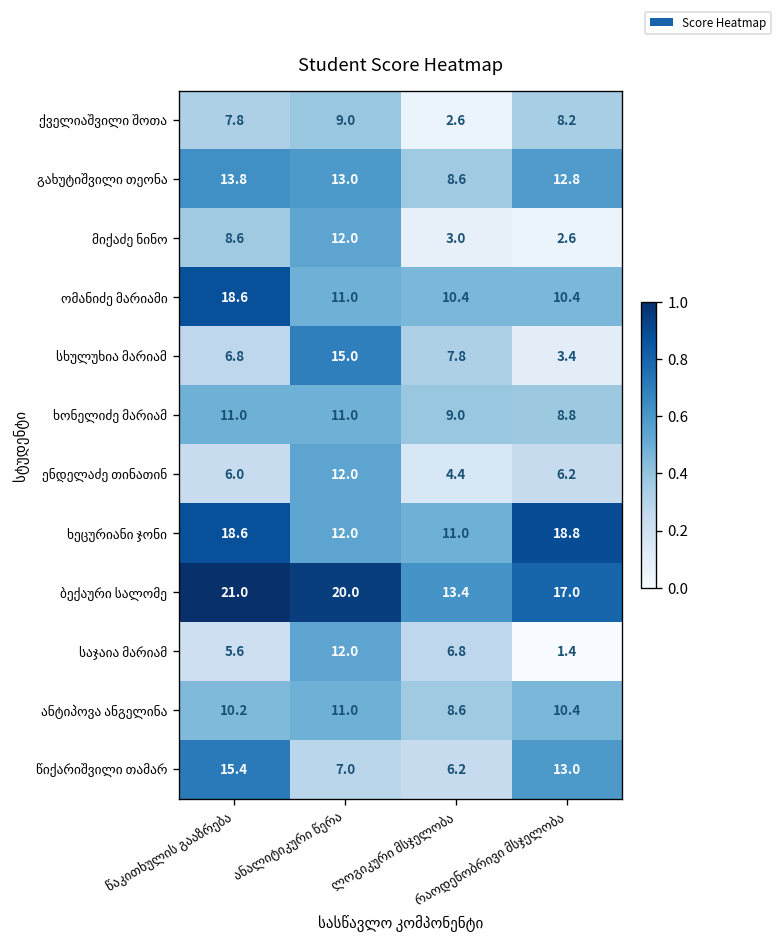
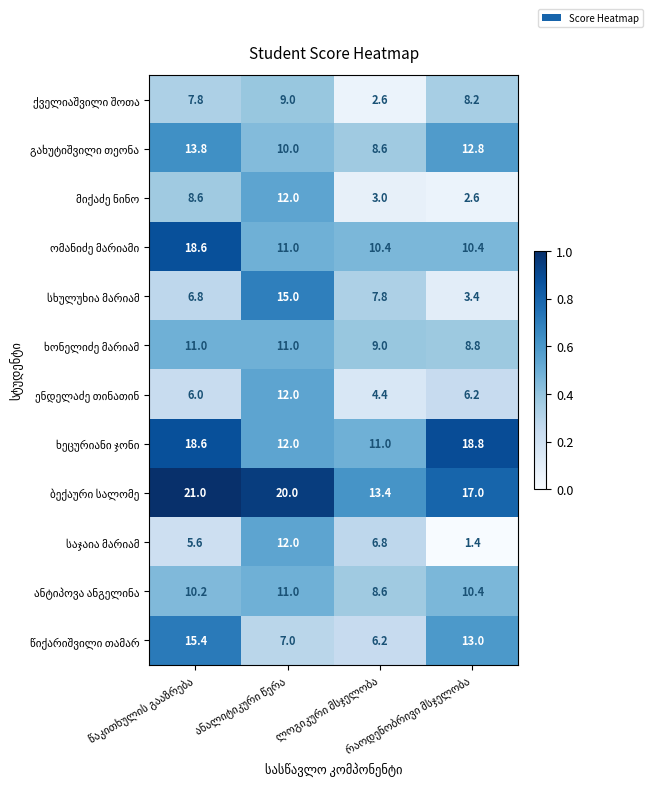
გახუტიშვილი თეონა, ანალიტიკური წერა: 13.0 -> 10.0
